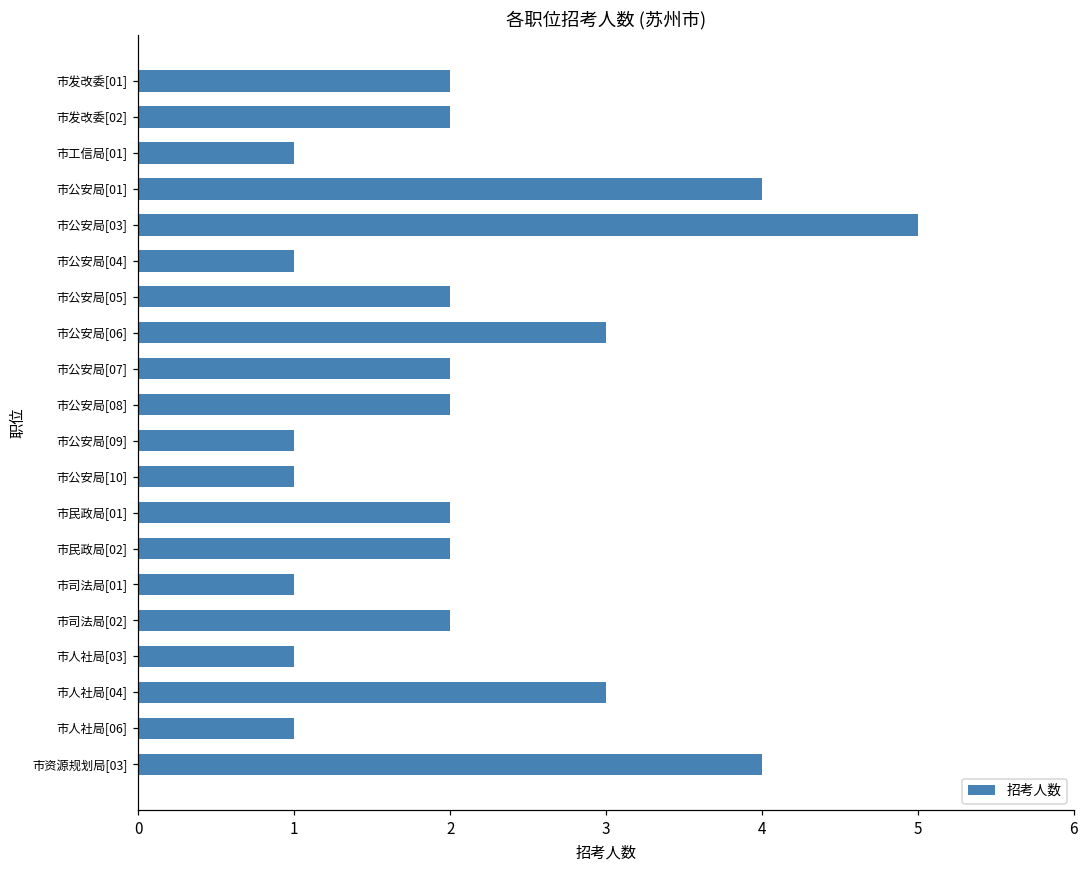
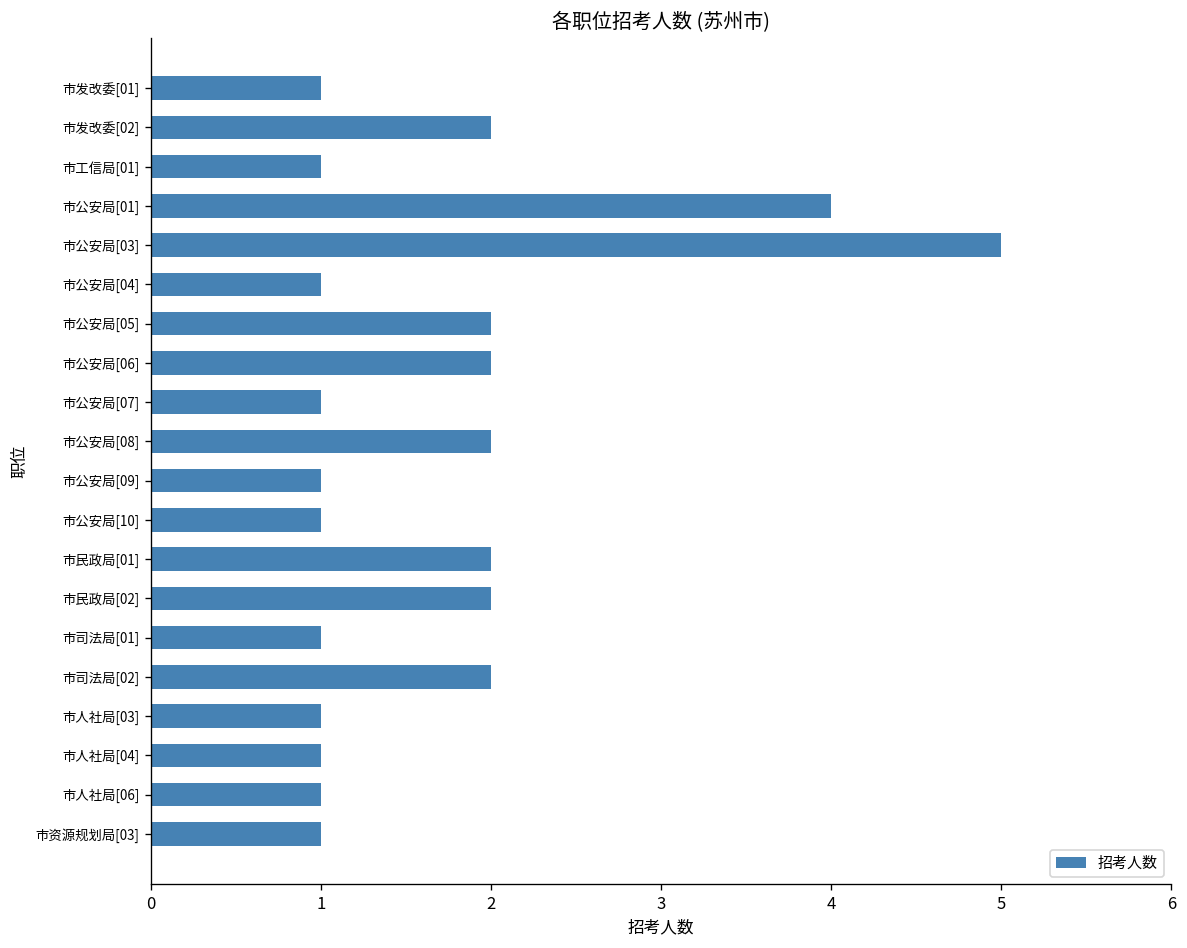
市发改委[01]: 2 -> 1
市公安局[06]: 3 -> 2
市公安局[07]: 2 -> 1
市人社局[04]: 3 -> 1
市资源规划局[03]: 4 -> 1
